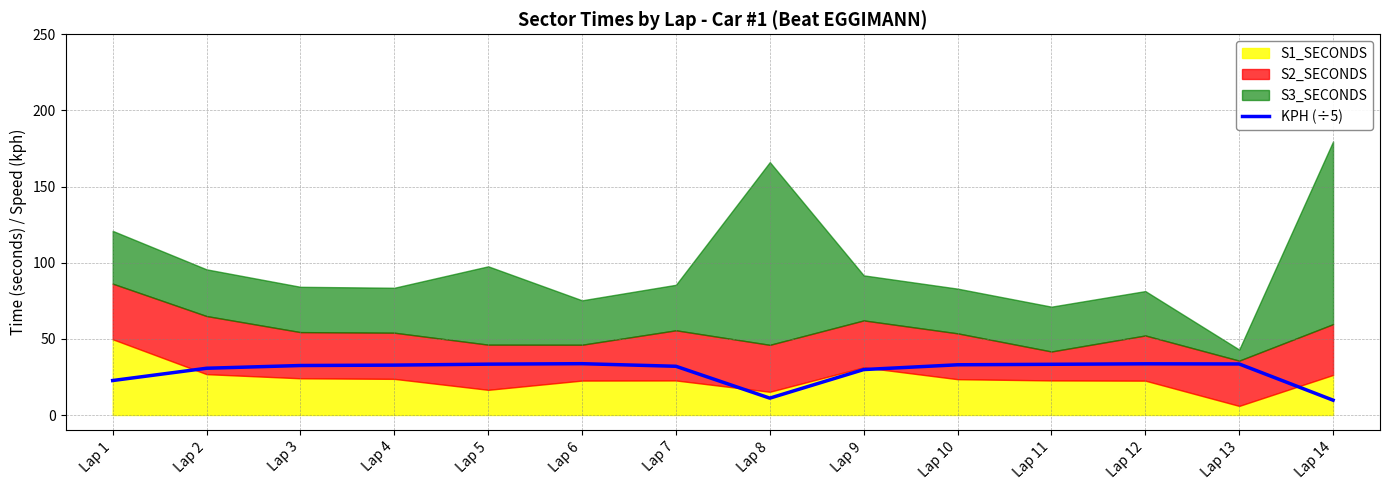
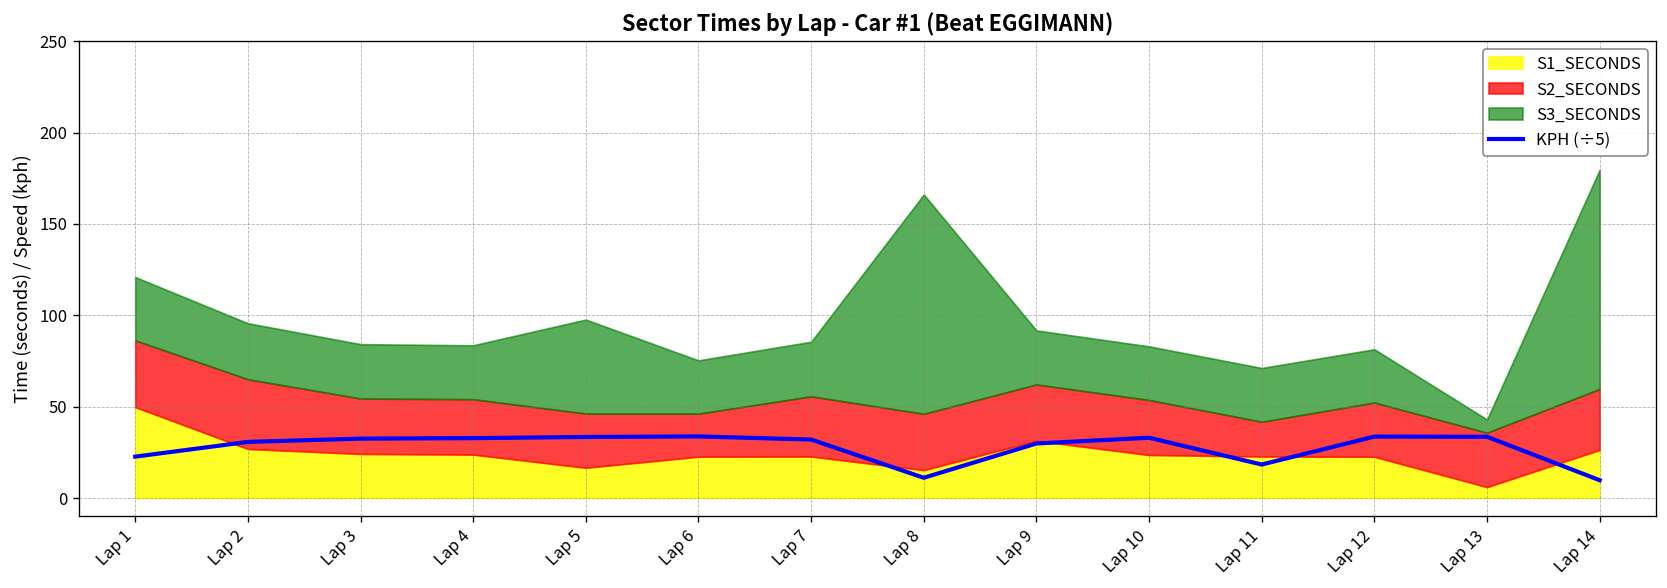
KPH (÷5), Lap 11: 33 -> 18
